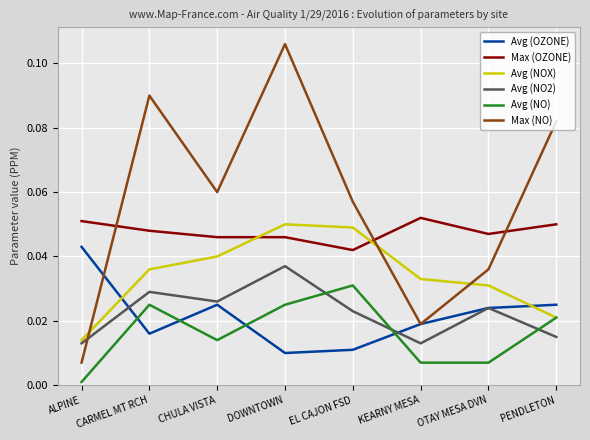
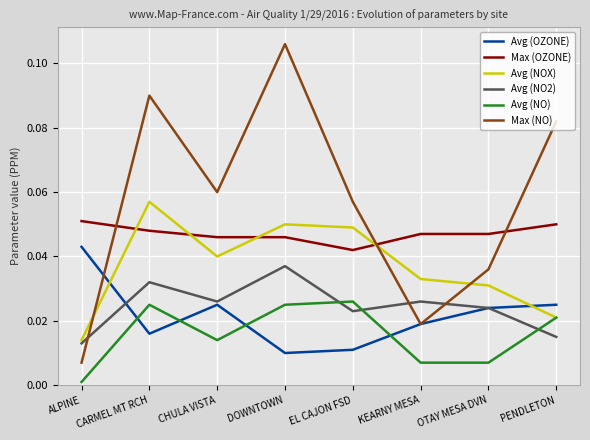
Avg (NOX), CARMEL MT RCH: 0.036 -> 0.057
Avg (NO2), CARMEL MT RCH: 0.029 -> 0.032
Avg (NO), EL CAJON FSD: 0.031 -> 0.026
Max (OZONE), KEARNY MESA: 0.052 -> 0.047
Avg (NO2), KEARNY MESA: 0.013 -> 0.026
